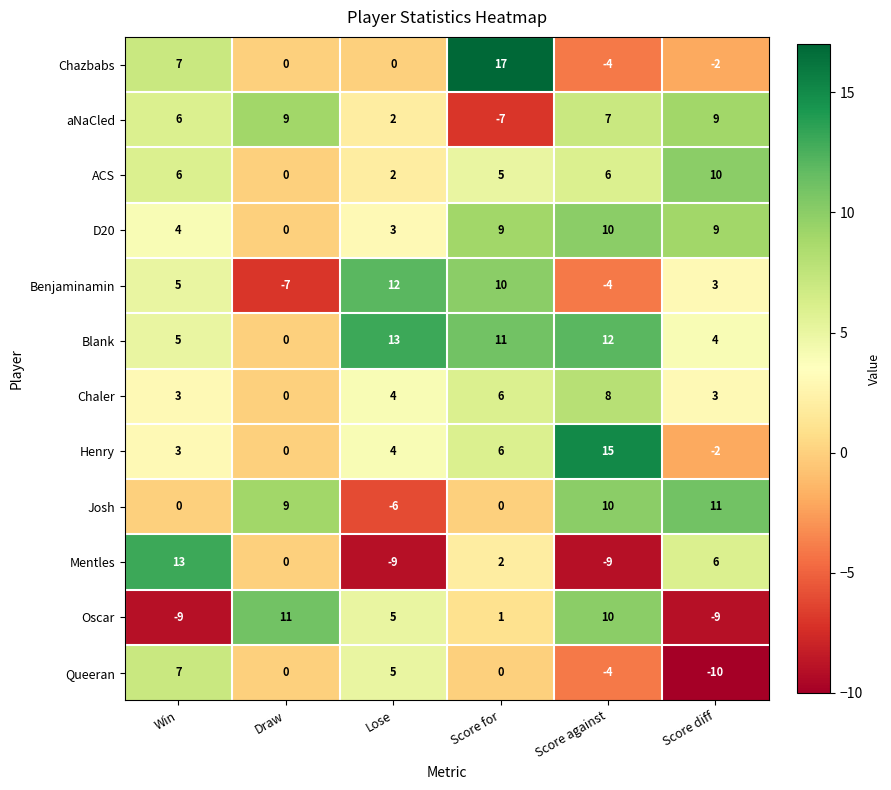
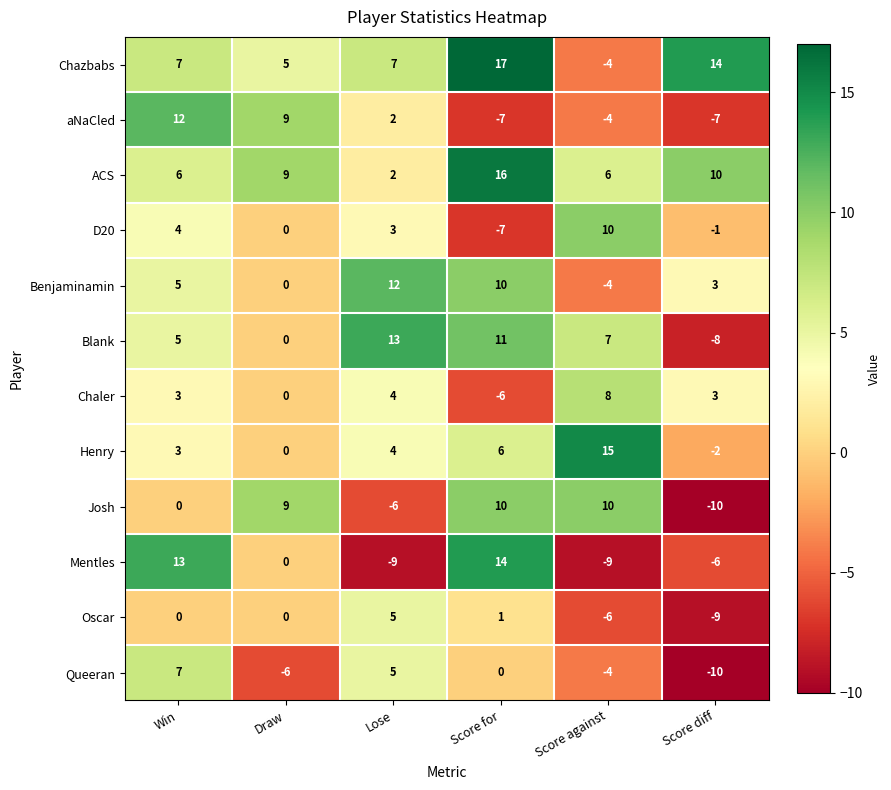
Chazbabs, Draw: 0 -> 5
Chazbabs, Lose: 0 -> 7
Chazbabs, Score diff: -2 -> 14
aNaCled, Win: 6 -> 12
aNaCled, Score against: 7 -> -4
aNaCled, Score diff: 9 -> -7
ACS, Draw: 0 -> 9
ACS, Score for: 5 -> 16
D20, Score for: 9 -> -7
D20, Score diff: 9 -> -1
Benjaminamin, Draw: -7 -> 0
Blank, Score against: 12 -> 7
Blank, Score diff: 4 -> -8
Chaler, Score for: 6 -> -6
Josh, Score for: 0 -> 10
Josh, Score diff: 11 -> -10
Mentles, Score for: 2 -> 14
Mentles, Score diff: 6 -> -6
Oscar, Win: -9 -> 0
Oscar, Draw: 11 -> 0
Oscar, Score against: 10 -> -6
Queeran, Draw: 0 -> -6
